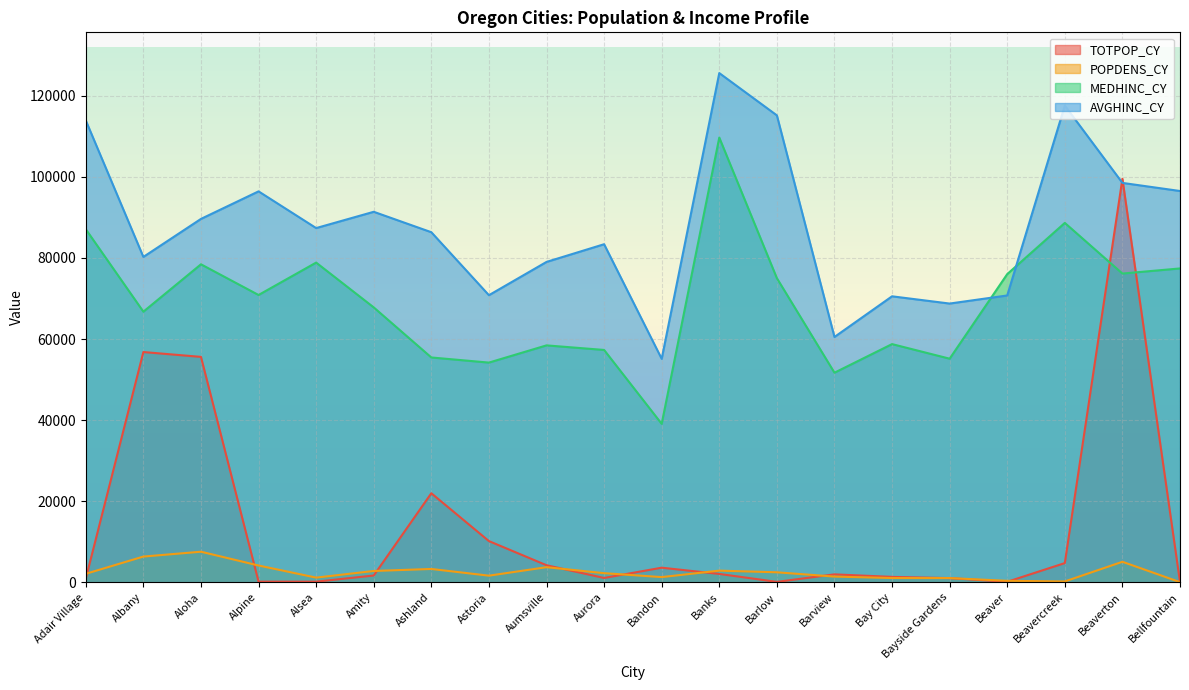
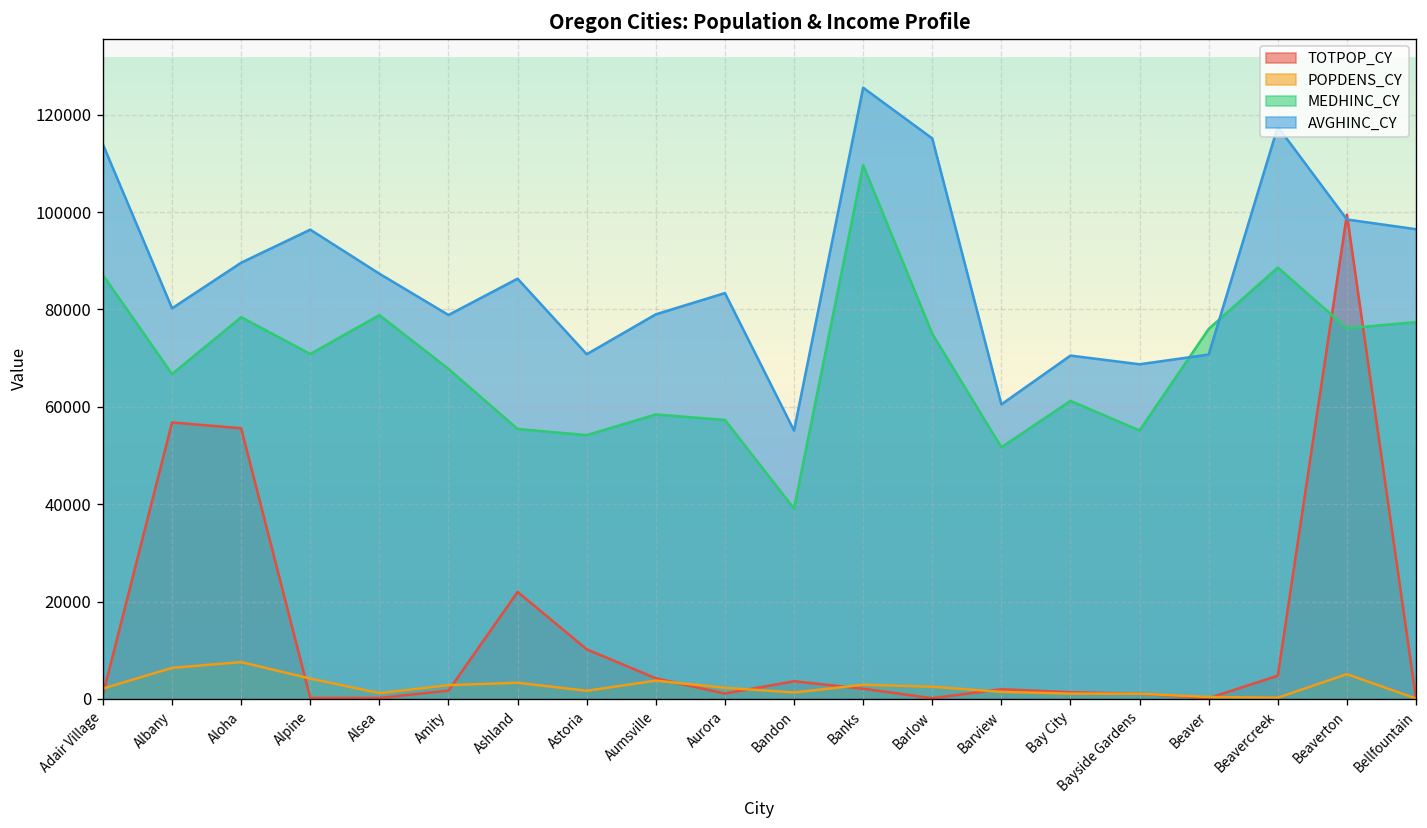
AVGHINC_CY, Amity: 91000 -> 79000
MEDHINC_CY, Bay City: 59000 -> 61000
